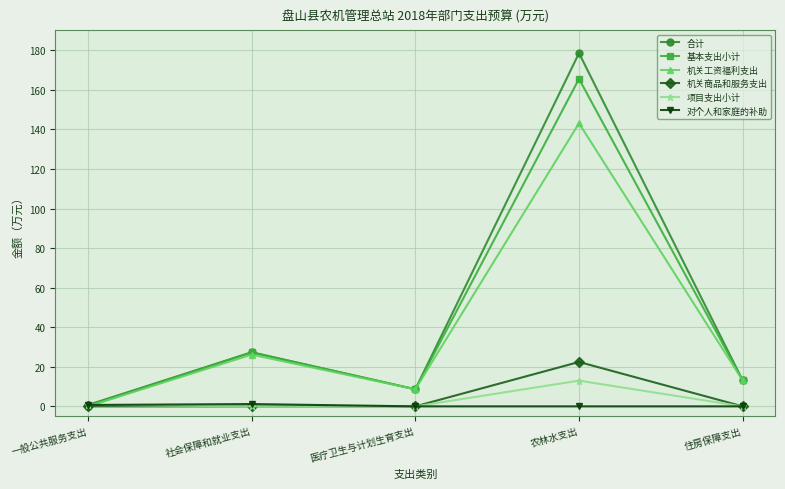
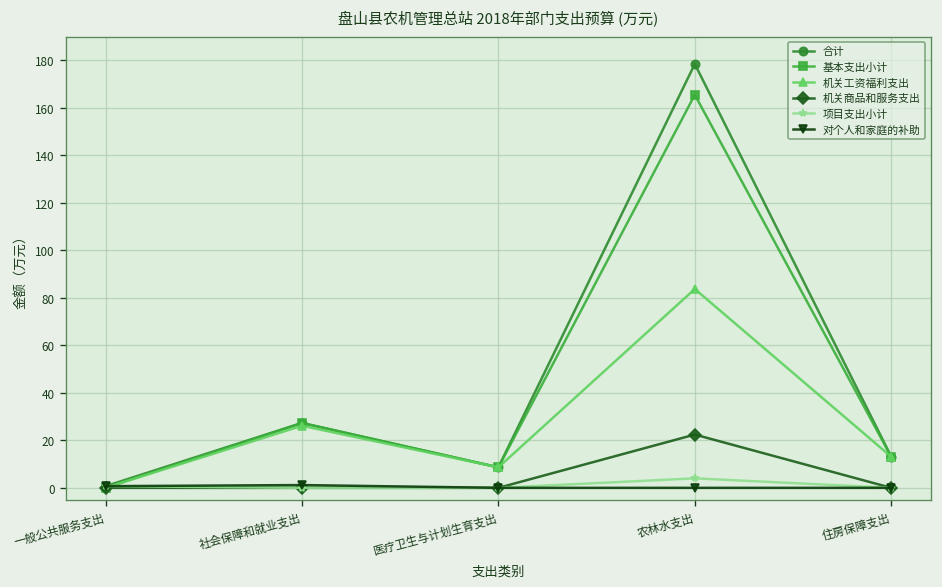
机关工资福利支出, 农林水支出: 143 -> 84
项目支出小计, 农林水支出: 13 -> 4
